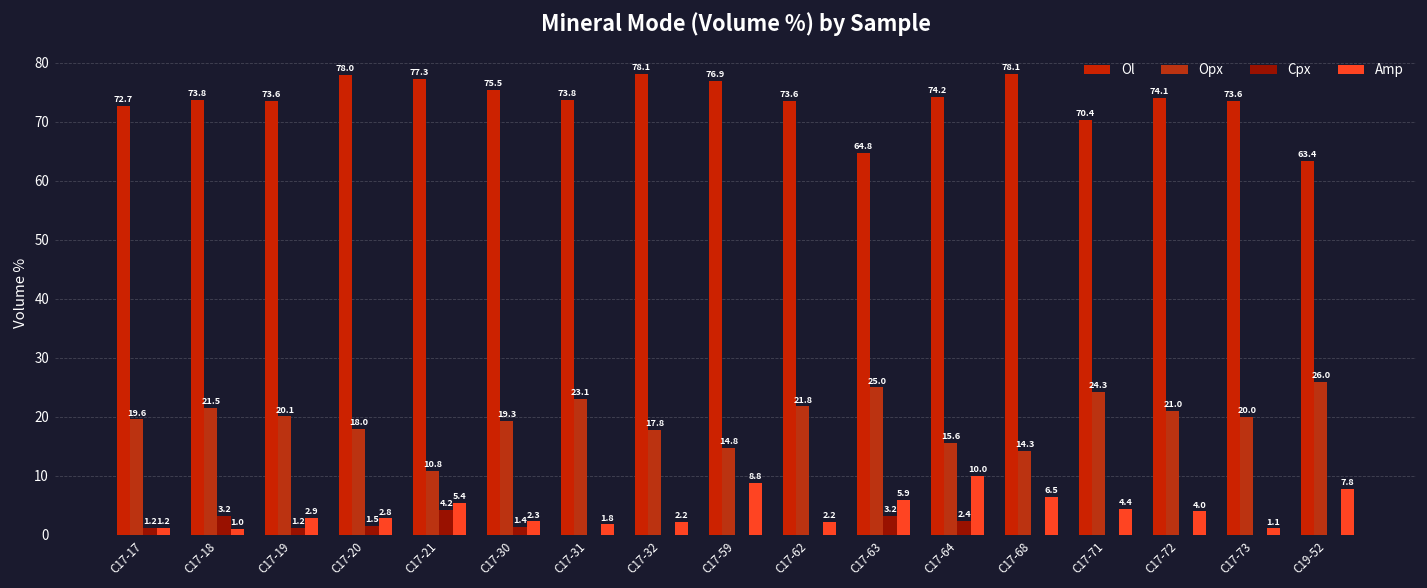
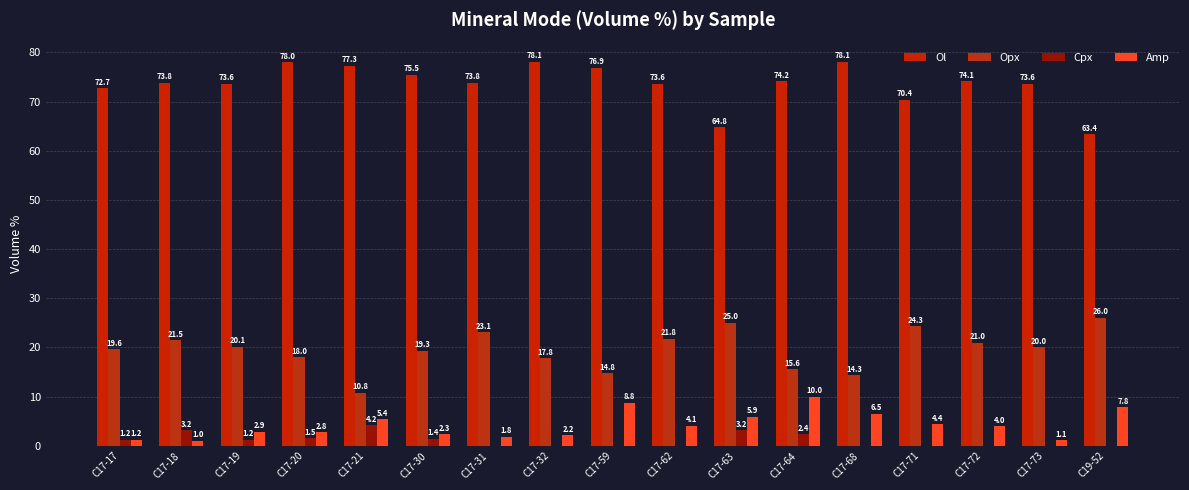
Amp, C17-62: 2.2 -> 4.1
